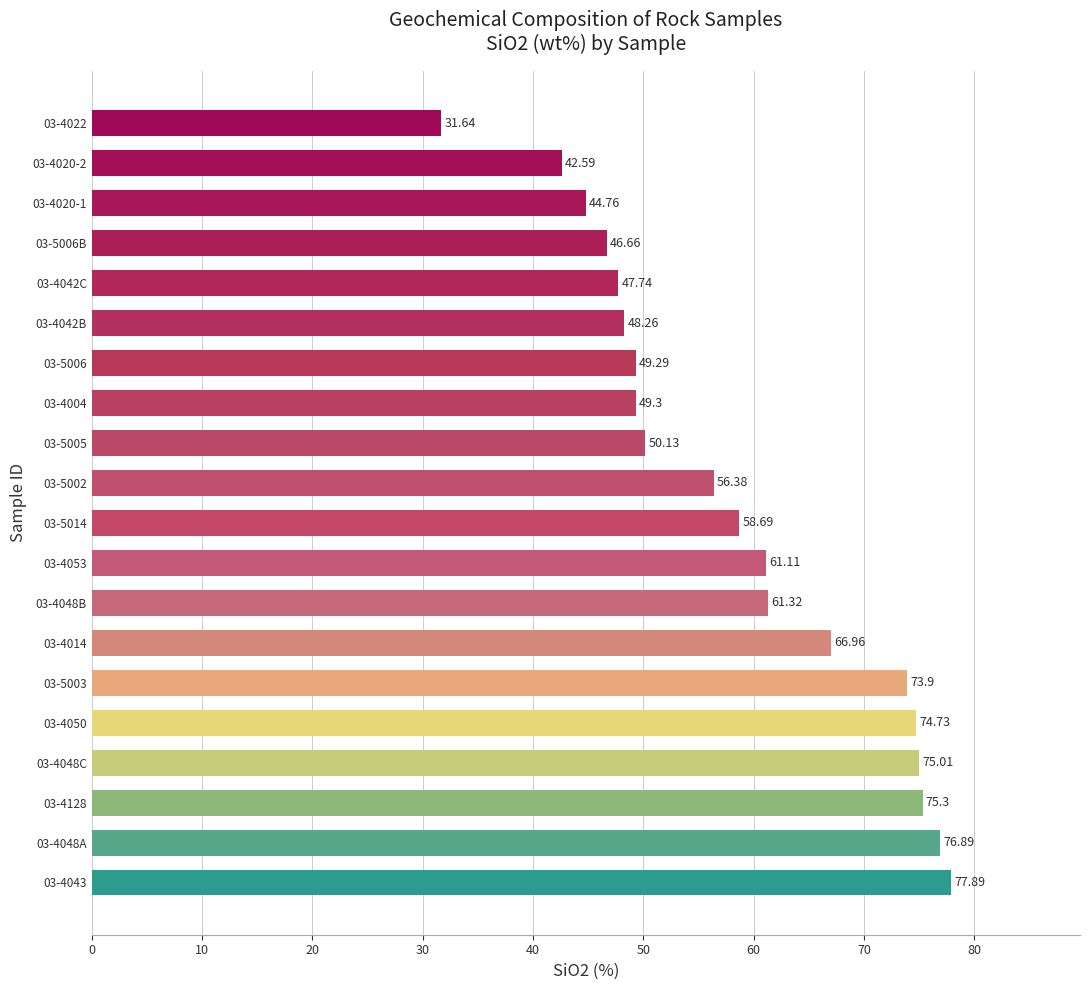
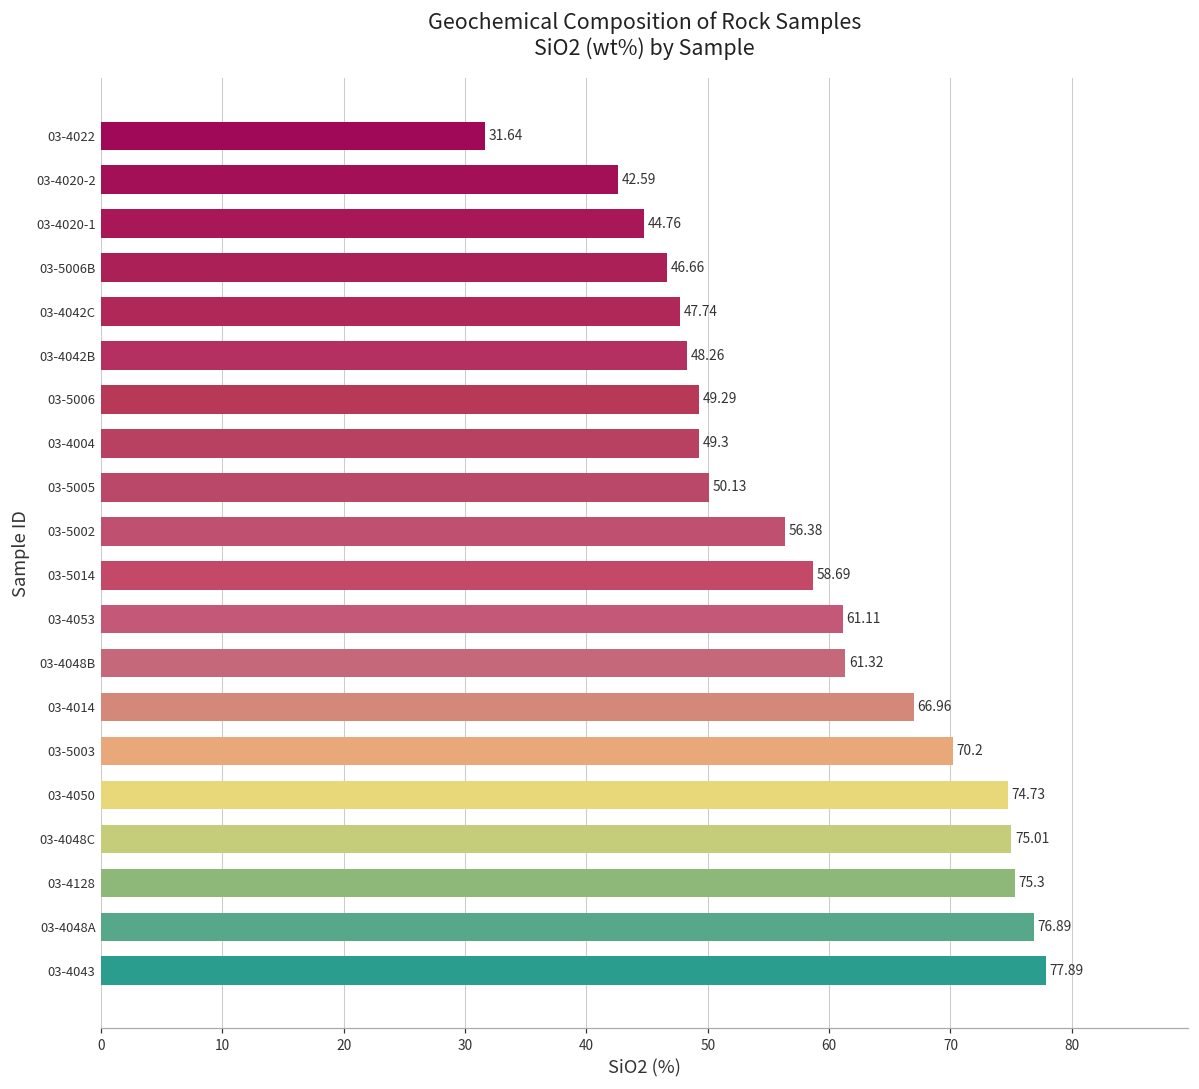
03-5003: 73.9 -> 70.2
